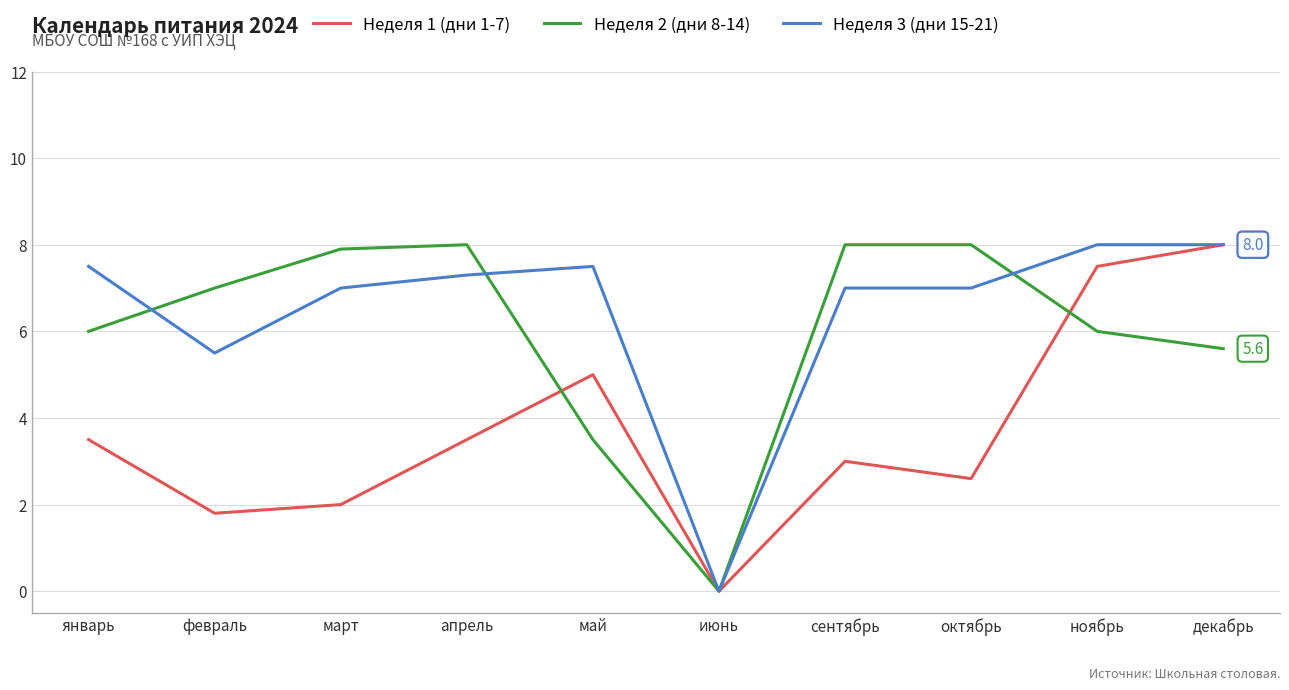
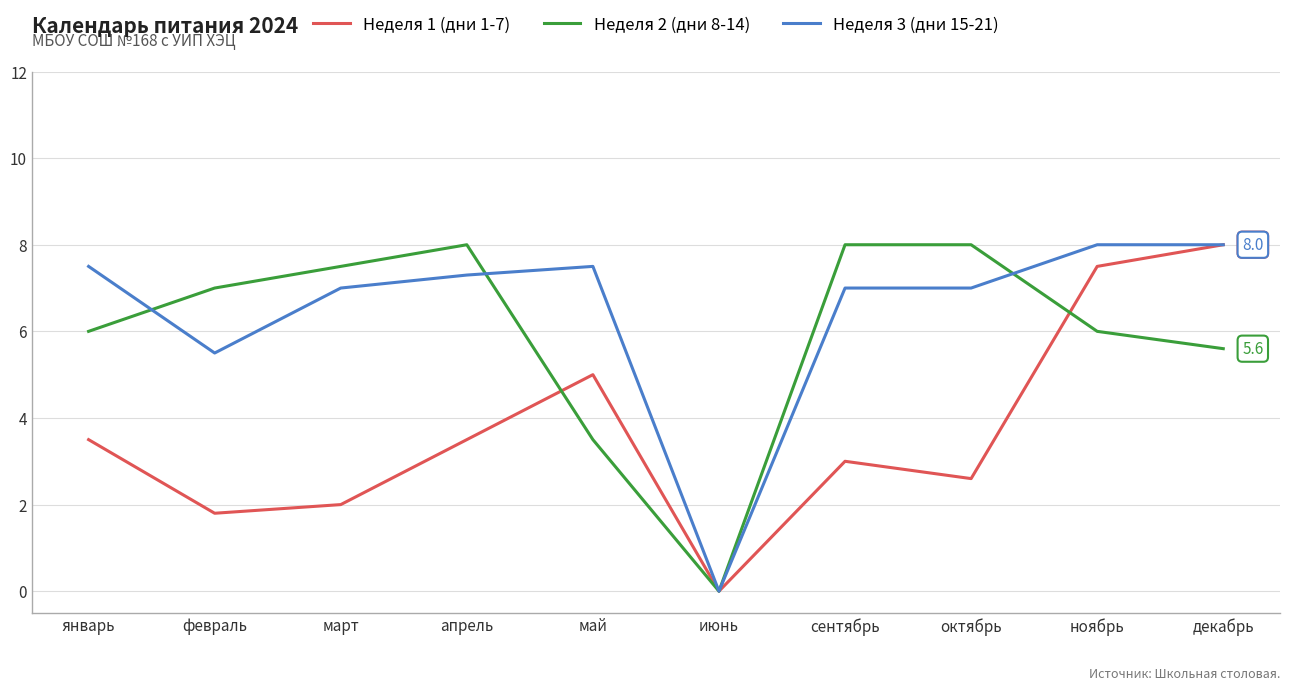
Неделя 2 (дни 8-14), март: 7.9 -> 7.5
